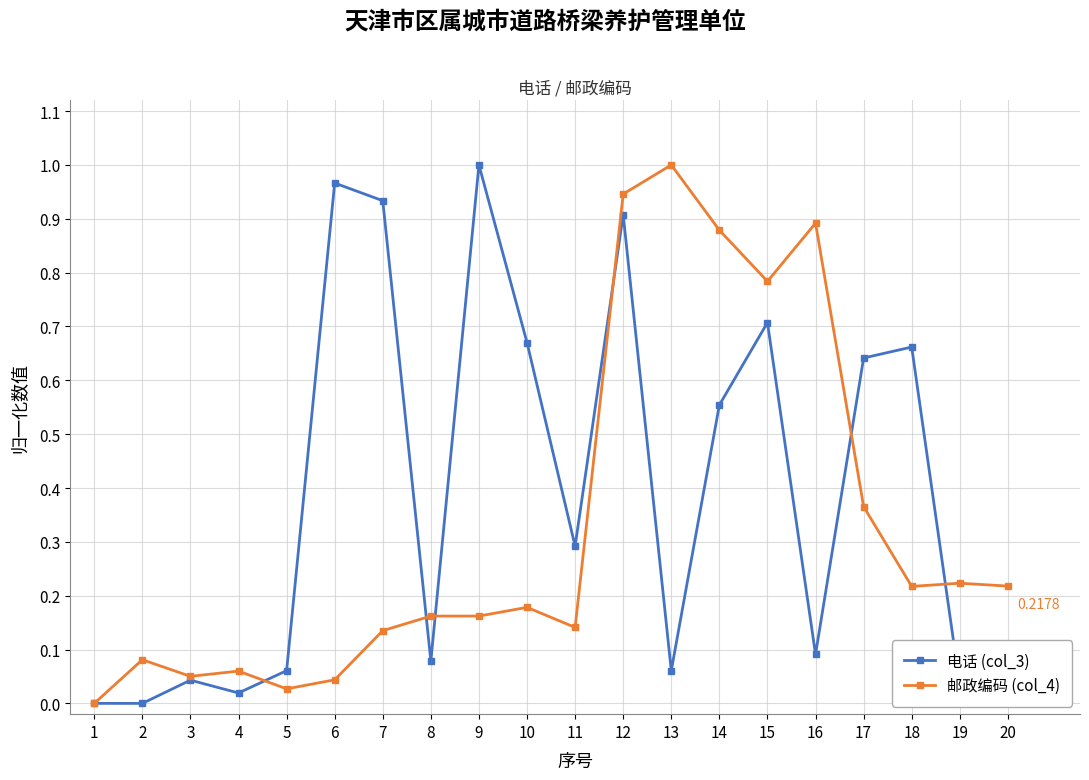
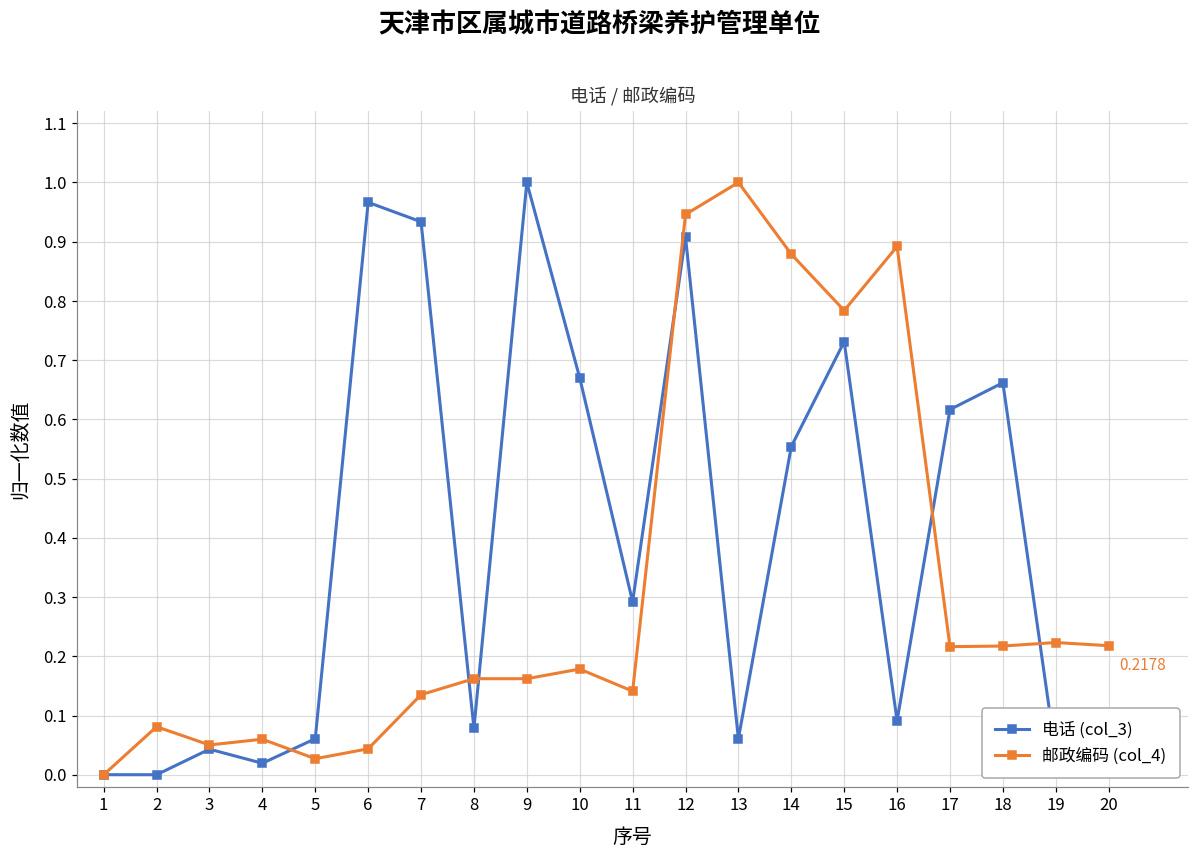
电话 (col_3), 15: 0.71 -> 0.73
电话 (col_3), 17: 0.64 -> 0.62
邮政编码 (col_4), 17: 0.37 -> 0.22
